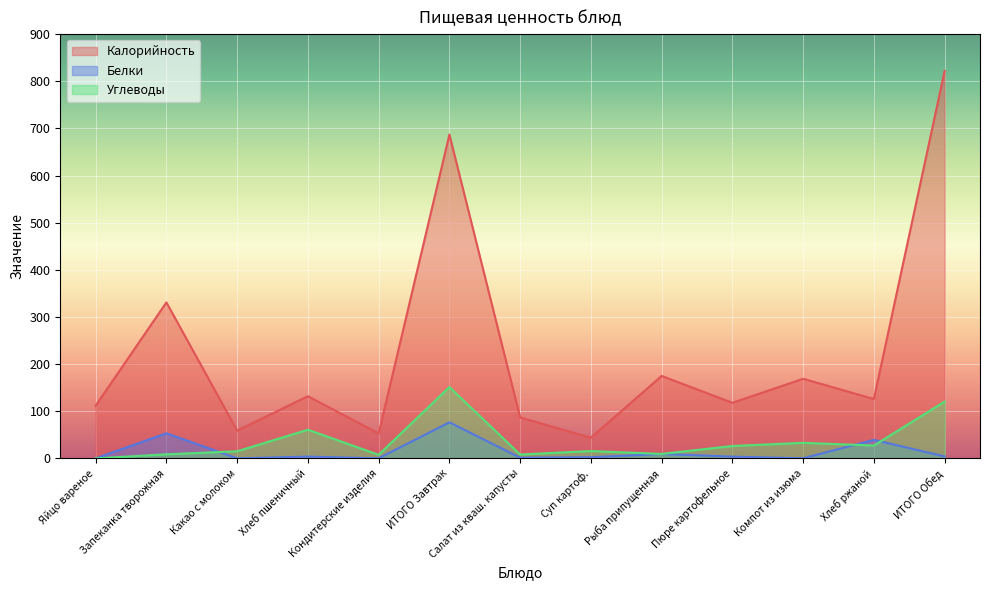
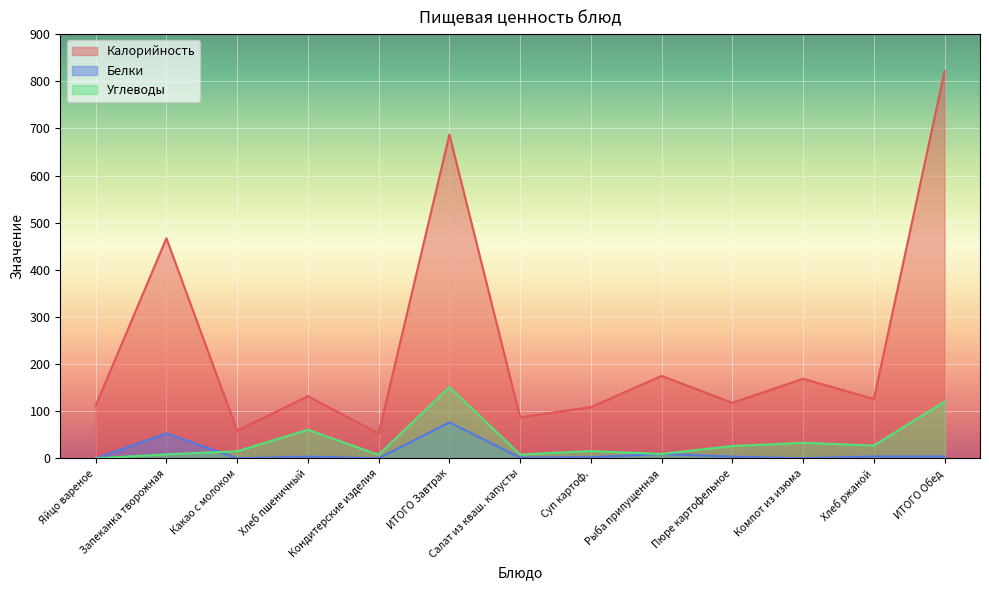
Калорийность, Запеканка творожная: 330 -> 470
Калорийность, Суп картоф.: 40 -> 110
Белки, Хлеб ржаной: 40 -> 0
